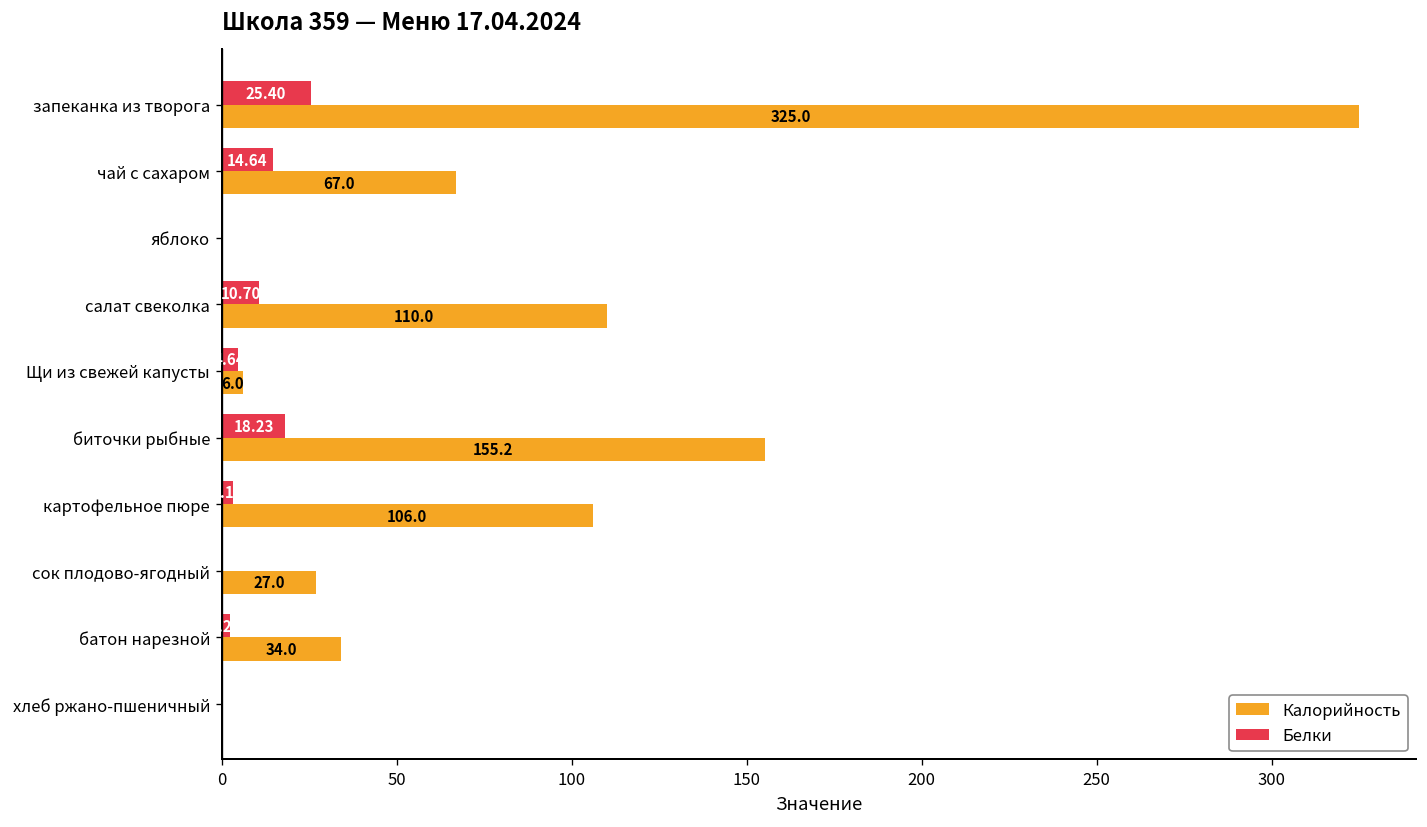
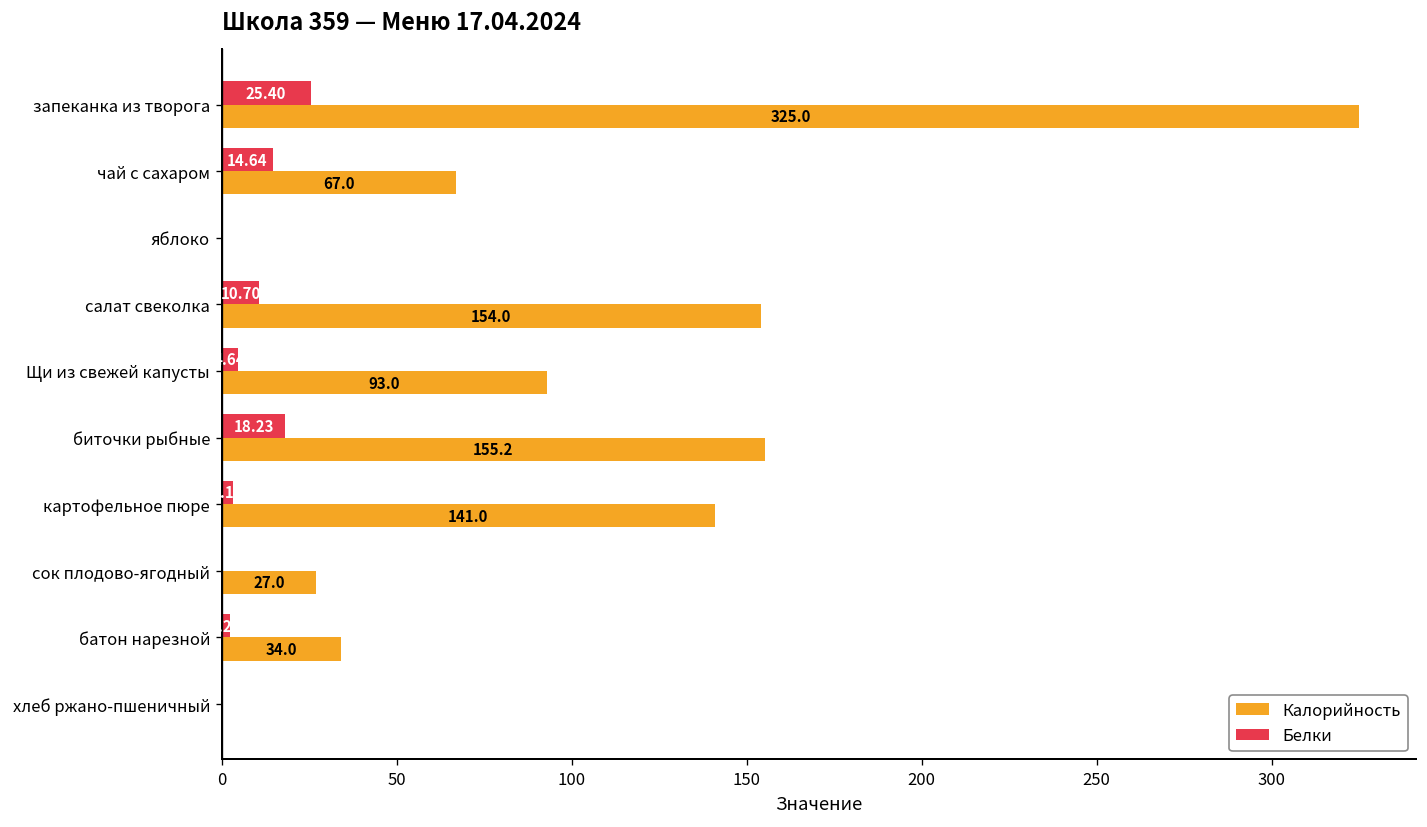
Калорийность, салат свеколка: 110.0 -> 154.0
Калорийность, Щи из свежей капусты: 6.0 -> 93.0
Калорийность, картофельное пюре: 106.0 -> 141.0
